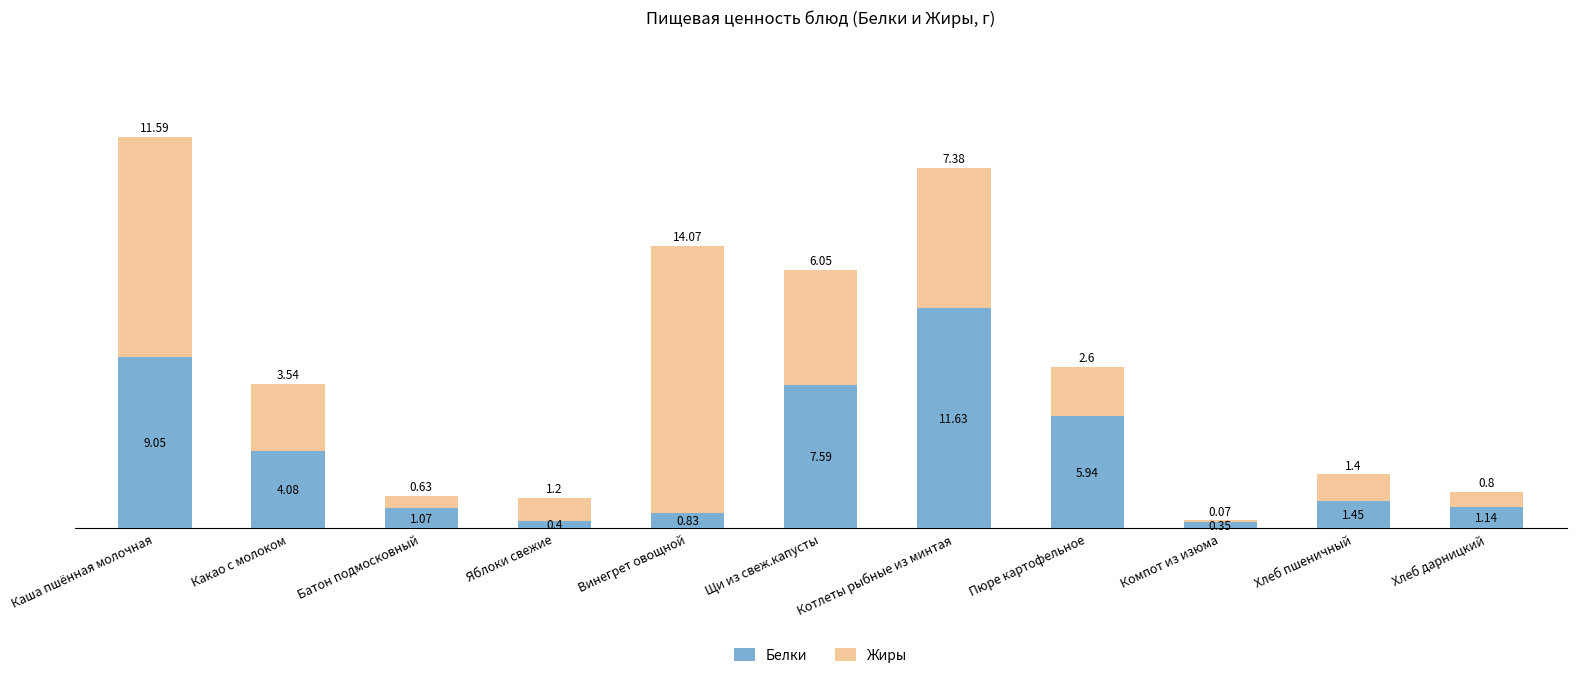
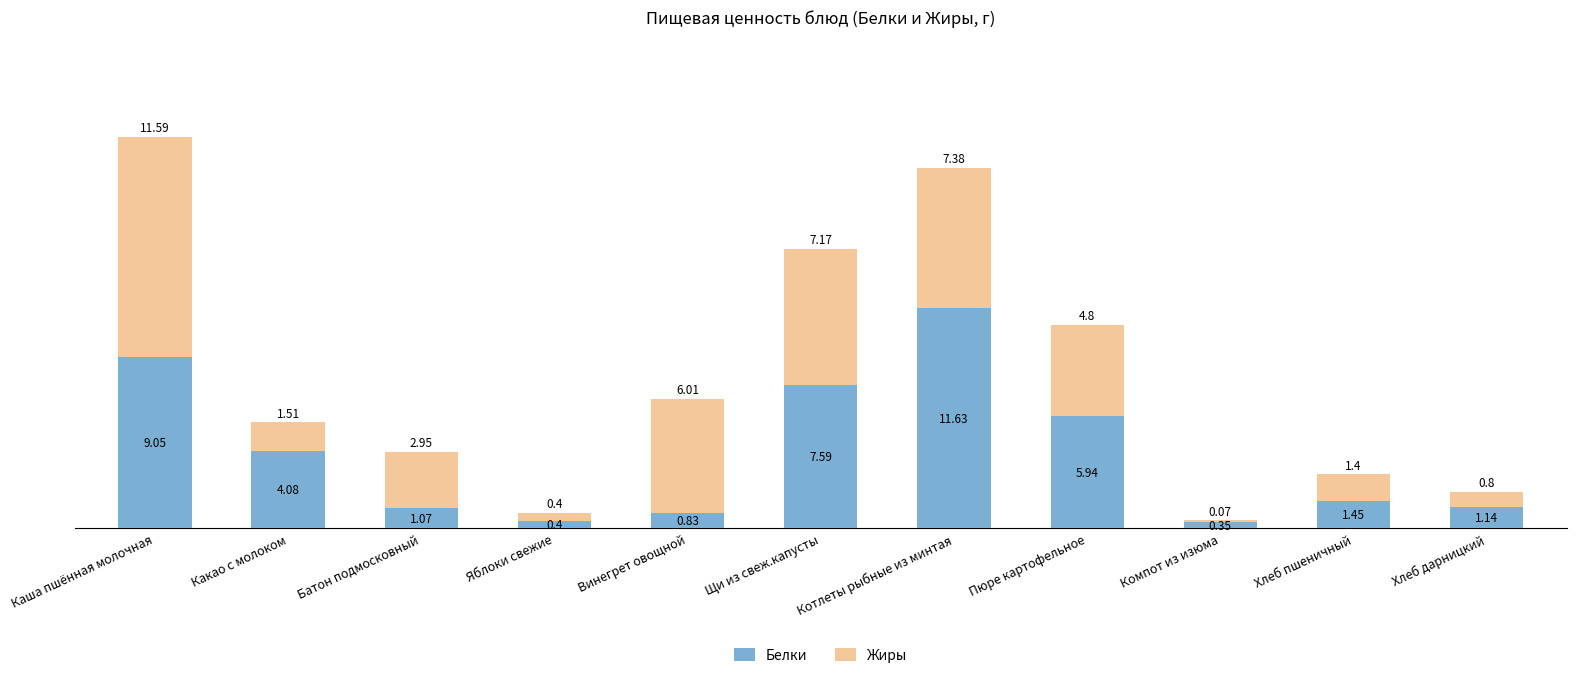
Жиры, Какао с молоком: 3.54 -> 1.51
Жиры, Батон подмосковный: 0.63 -> 2.95
Жиры, Яблоки свежие: 1.2 -> 0.4
Жиры, Винегрет овощной: 14.07 -> 6.01
Жиры, Щи из свеж.капусты: 6.05 -> 7.17
Жиры, Пюре картофельное: 2.6 -> 4.8
